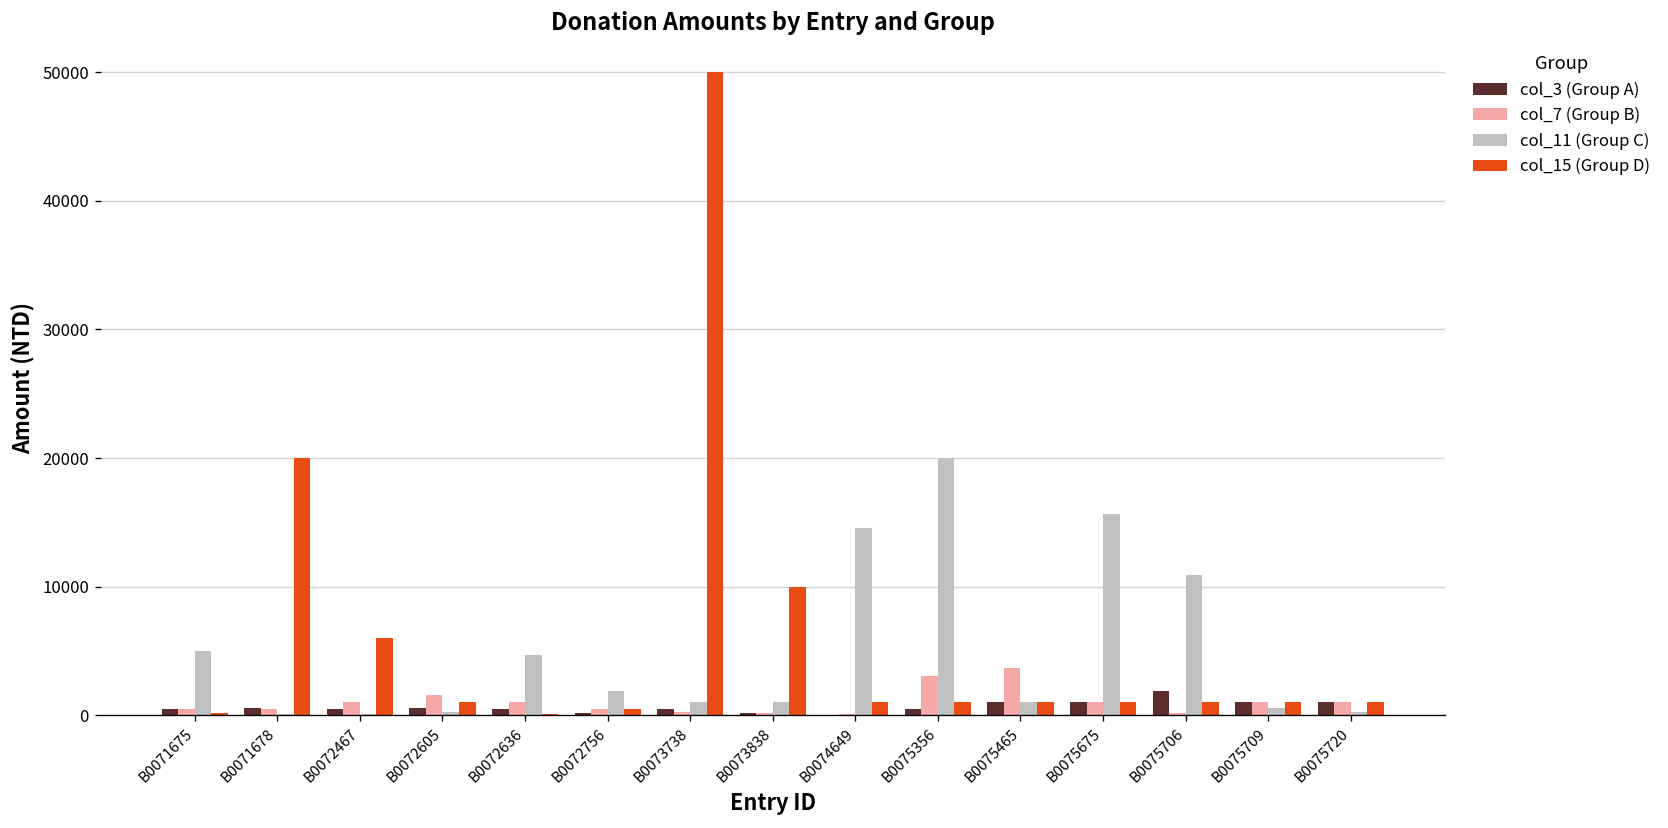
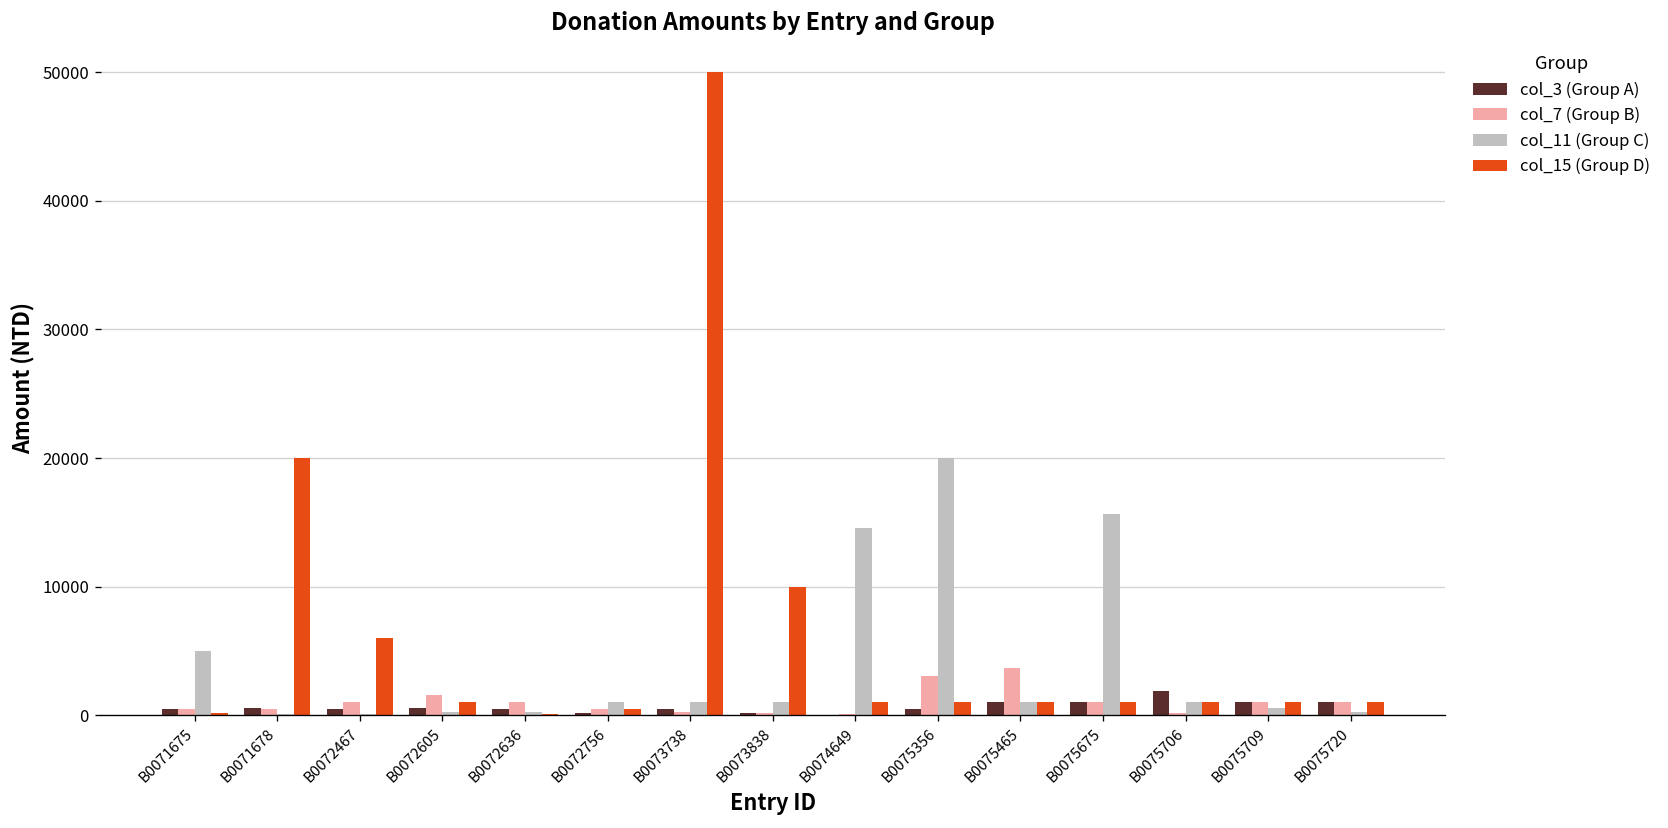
col_11 (Group C), B0072636: 4700 -> 300
col_11 (Group C), B0072756: 1900 -> 1000
col_11 (Group C), B0075706: 10900 -> 1000
